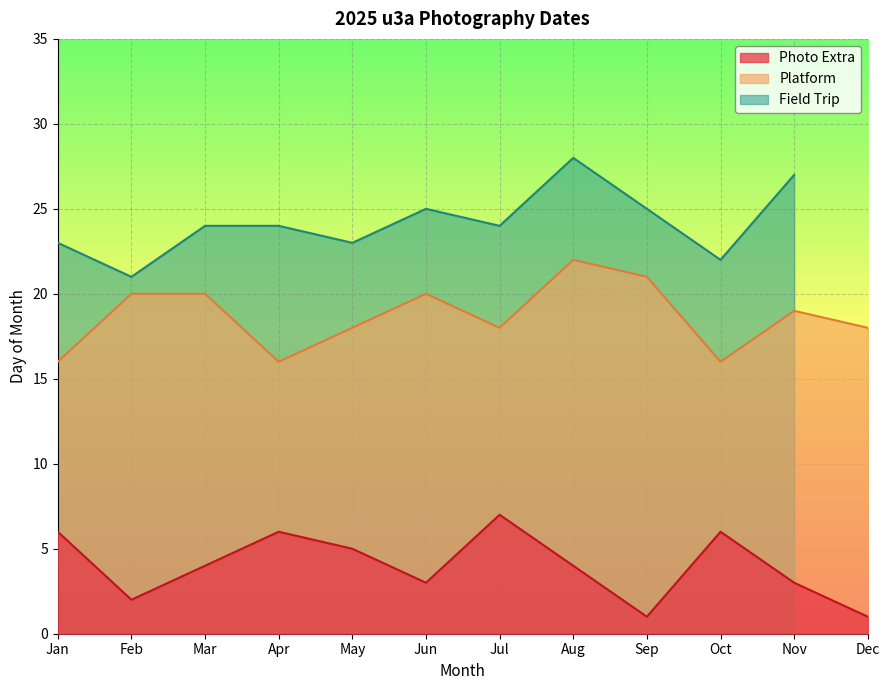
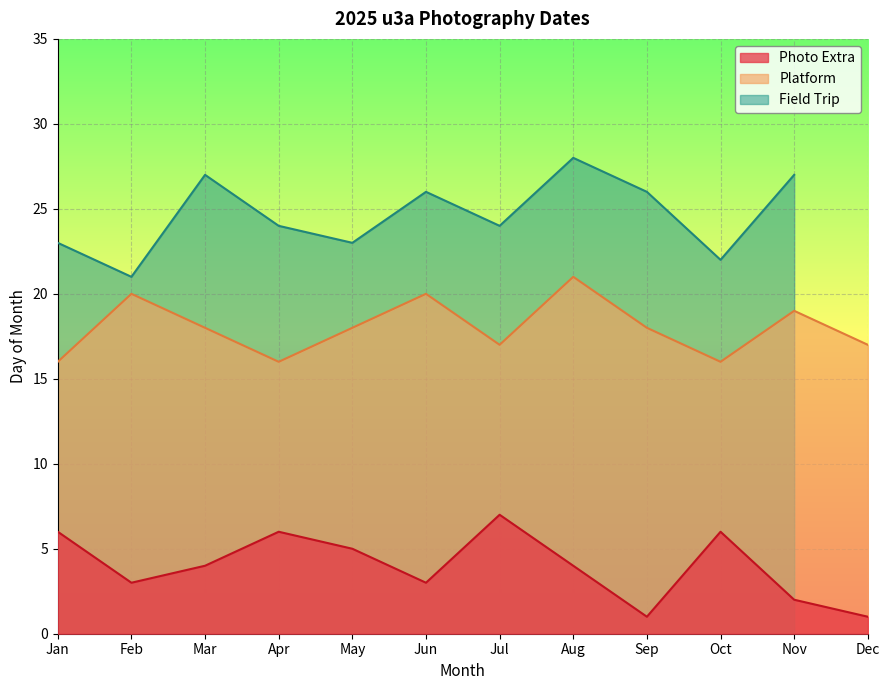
Photo Extra, Feb: 2 -> 3
Platform, Mar: 20 -> 18
Field Trip, Mar: 24 -> 27
Field Trip, Jun: 25 -> 26
Platform, Jul: 18 -> 17
Platform, Aug: 22 -> 21
Platform, Sep: 21 -> 18
Field Trip, Sep: 25 -> 26
Photo Extra, Nov: 3 -> 2
Platform, Dec: 18 -> 17
